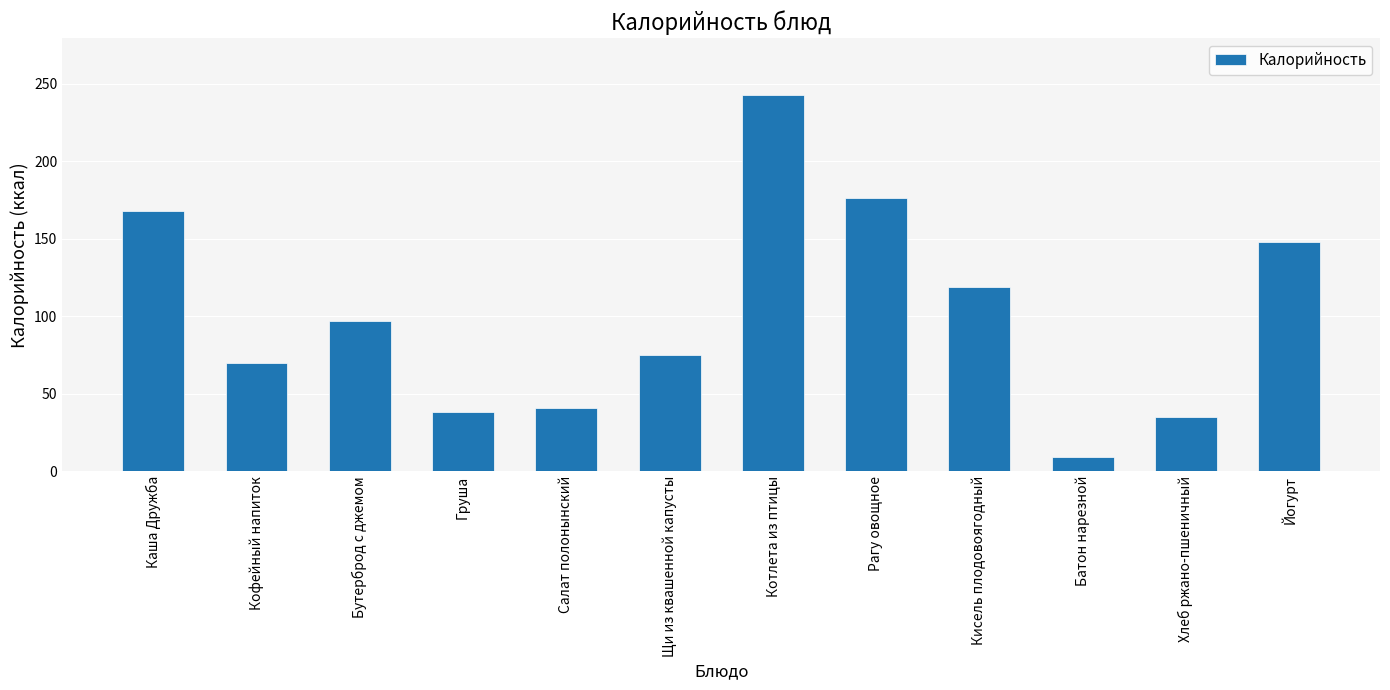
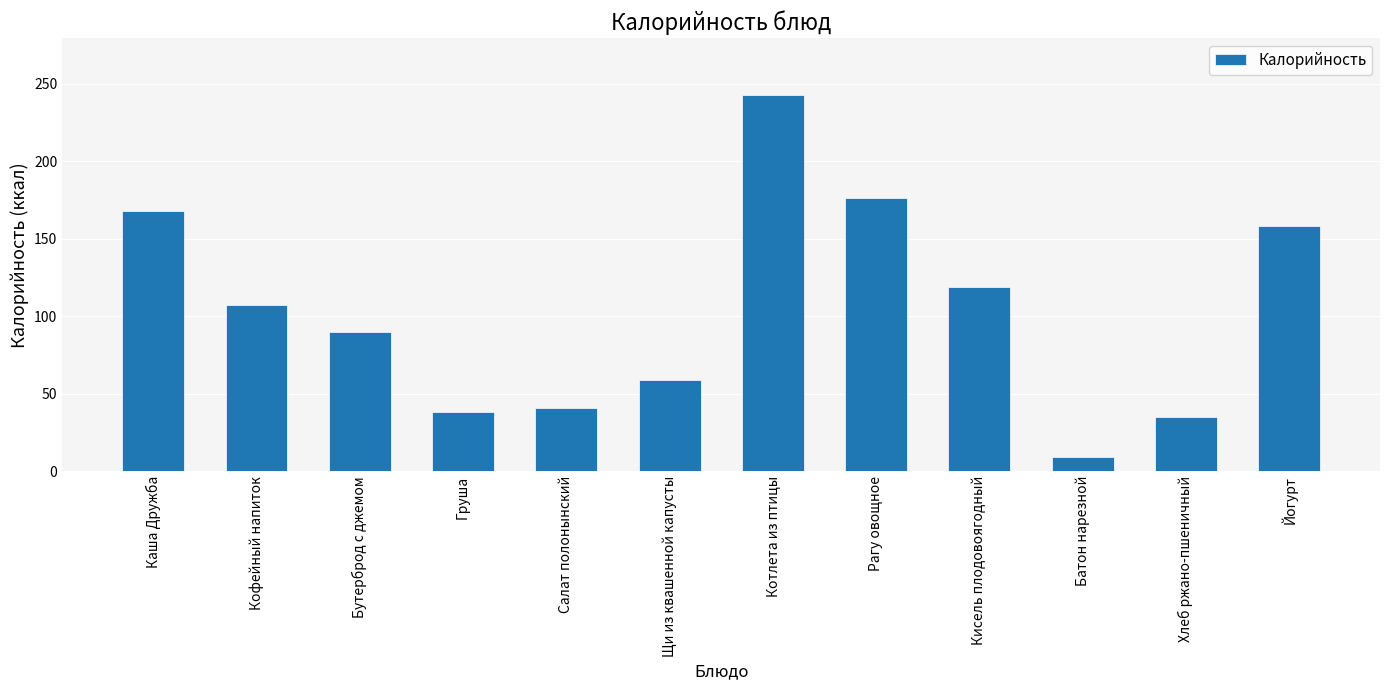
Кофейный напиток: 70 -> 107
Бутерброд с джемом: 97 -> 90
Щи из квашенной капусты: 75 -> 59
Йогурт: 148 -> 158
